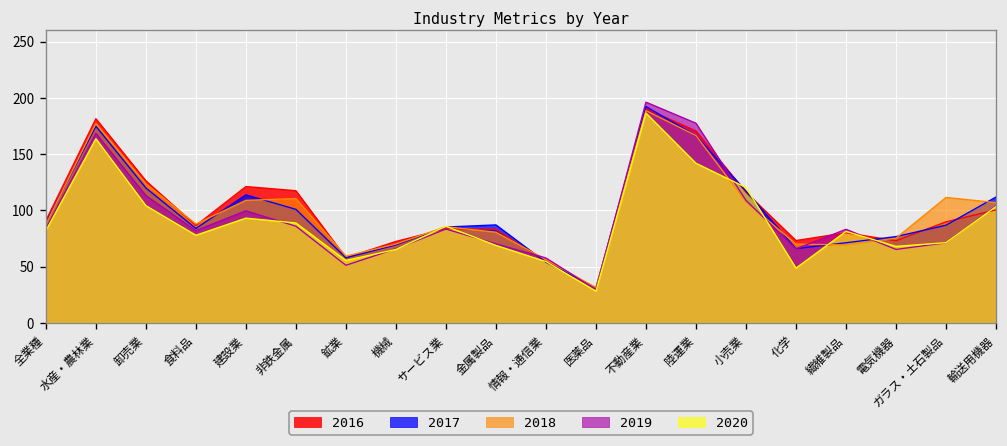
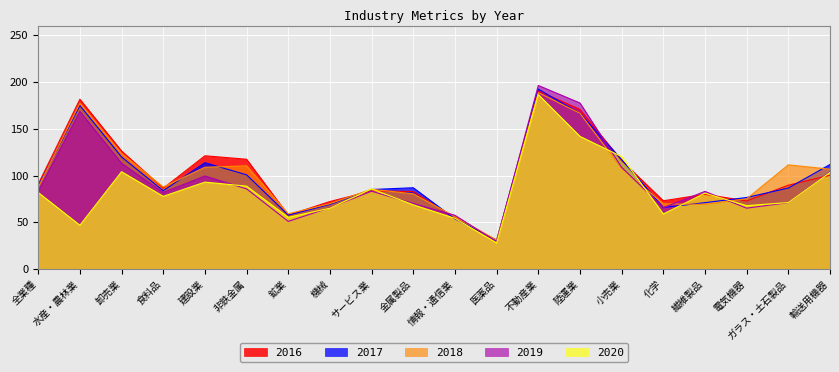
2020, 水産・農林業: 160 -> 50
2020, 化学: 50 -> 60
